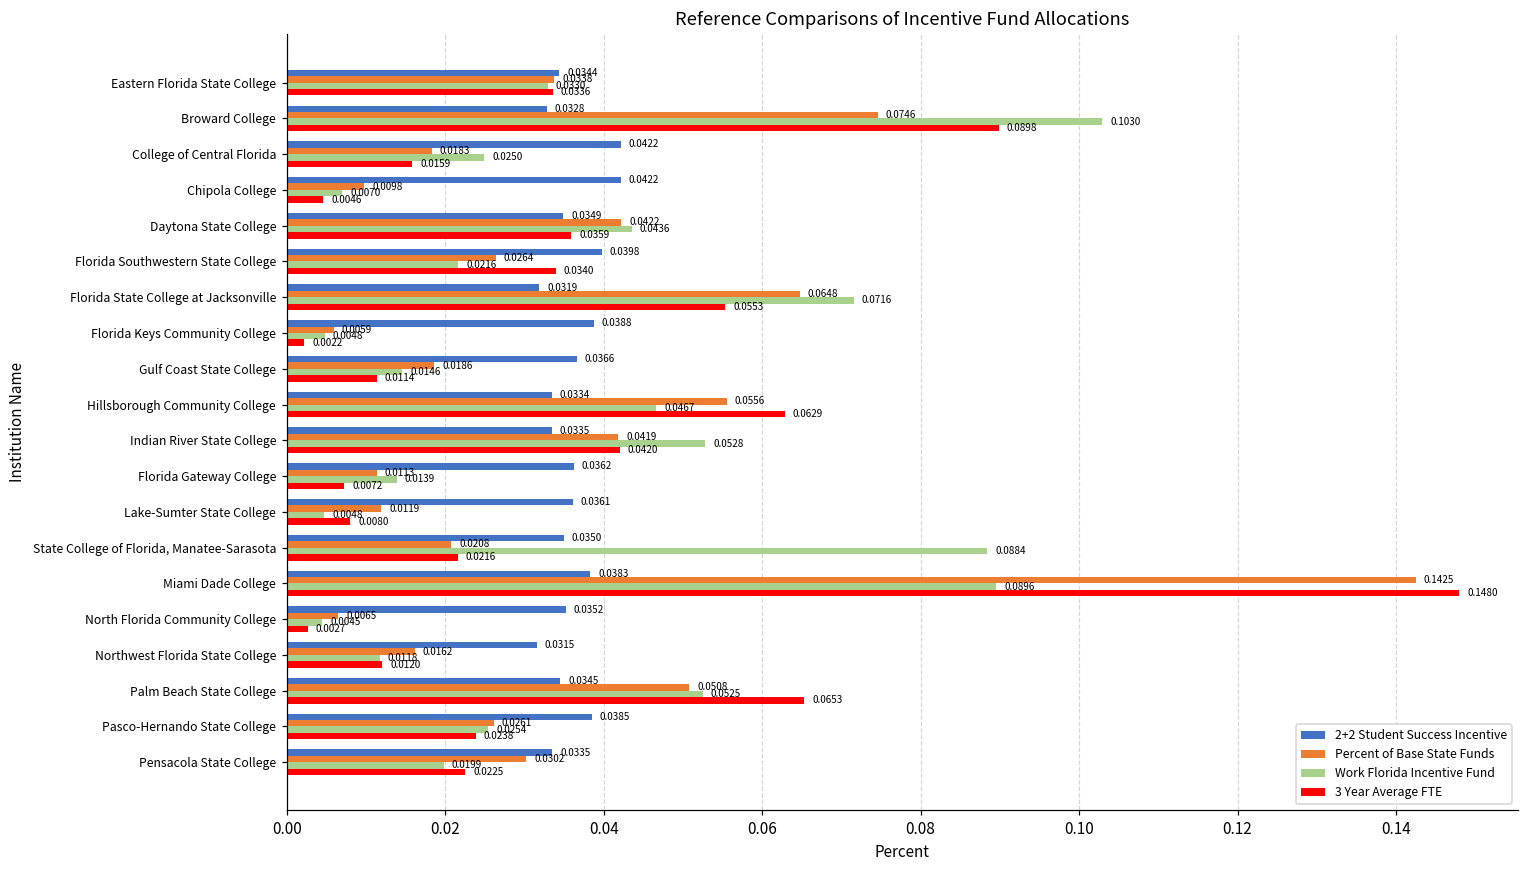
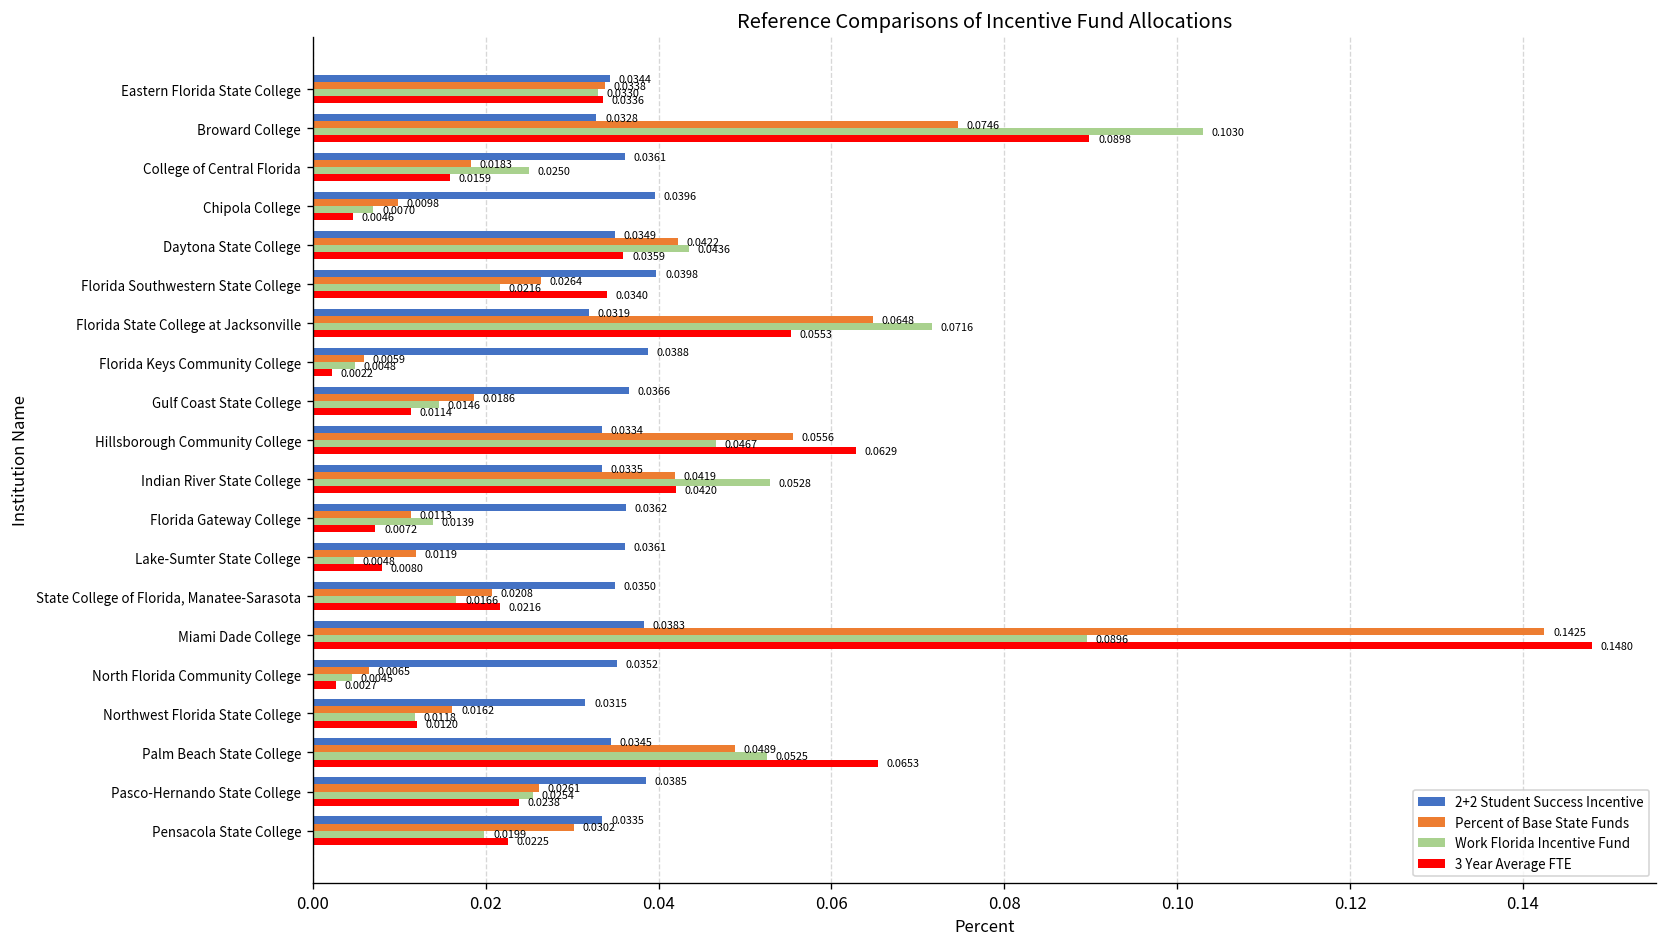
2+2 Student Success Incentive, College of Central Florida: 0.0422 -> 0.0361
2+2 Student Success Incentive, Chipola College: 0.0422 -> 0.0396
Work Florida Incentive Fund, State College of Florida, Manatee-Sarasota: 0.0884 -> 0.0166
Percent of Base State Funds, Palm Beach State College: 0.0508 -> 0.0489
